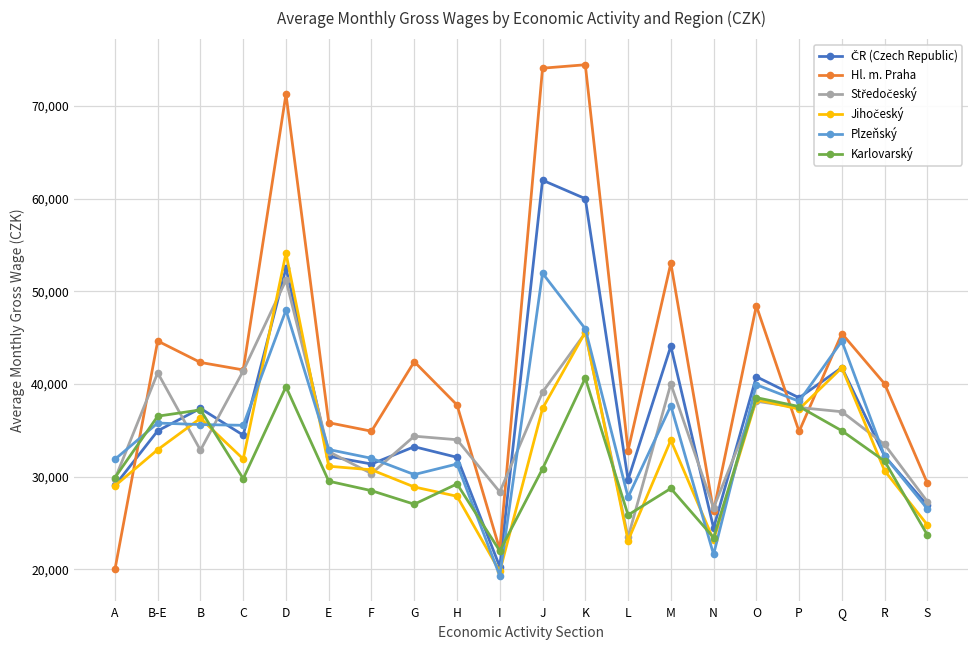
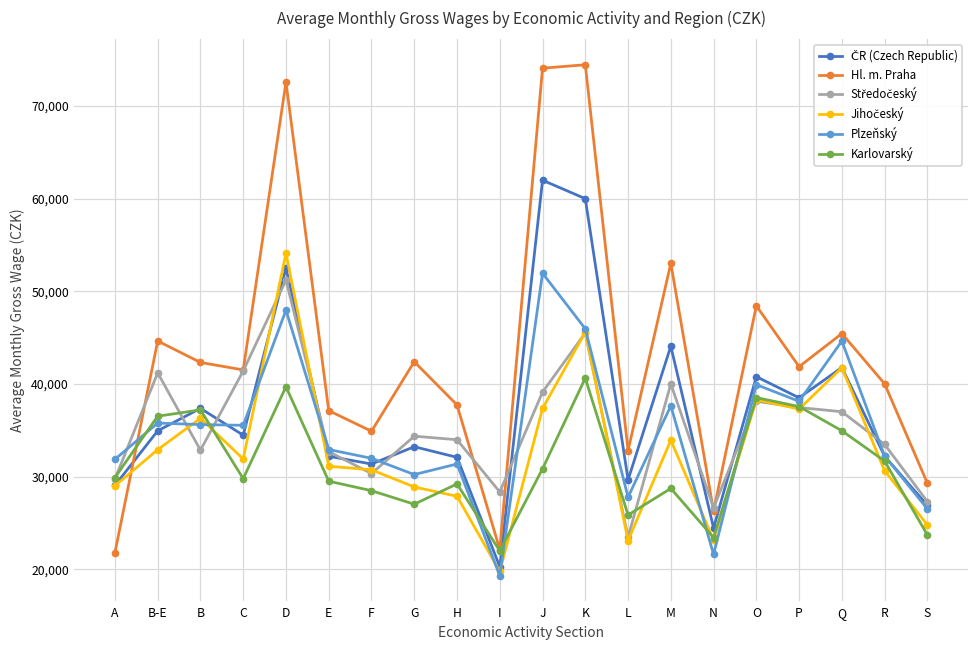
Hl. m. Praha, A: 20,000 -> 22,000
Hl. m. Praha, D: 71,000 -> 73,000
Hl. m. Praha, E: 36,000 -> 37,000
Hl. m. Praha, P: 35,000 -> 42,000
